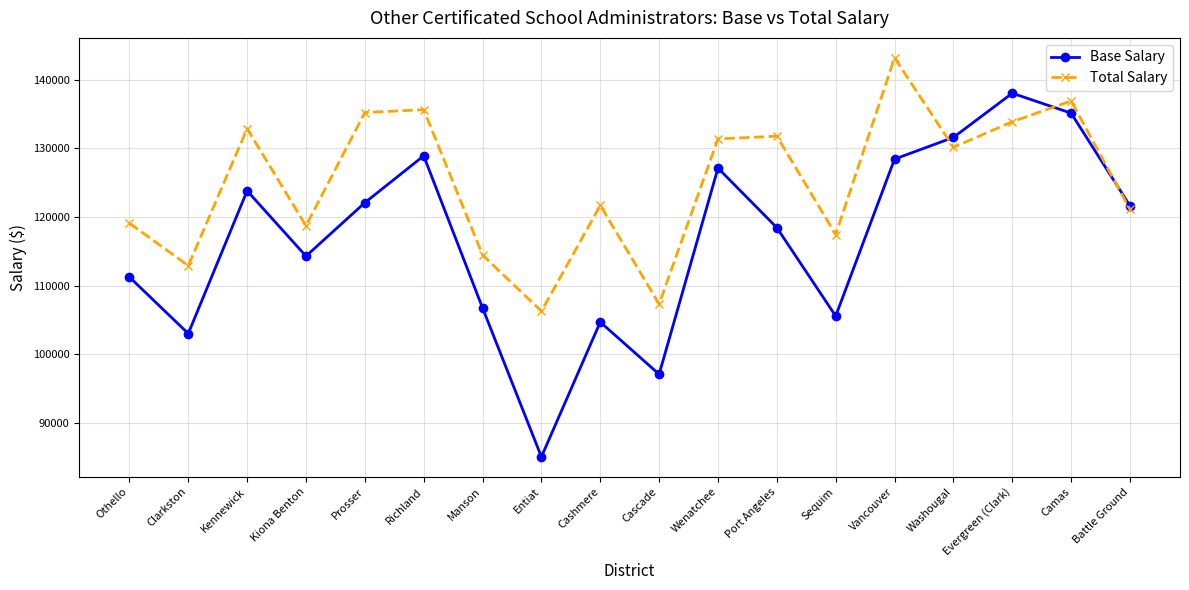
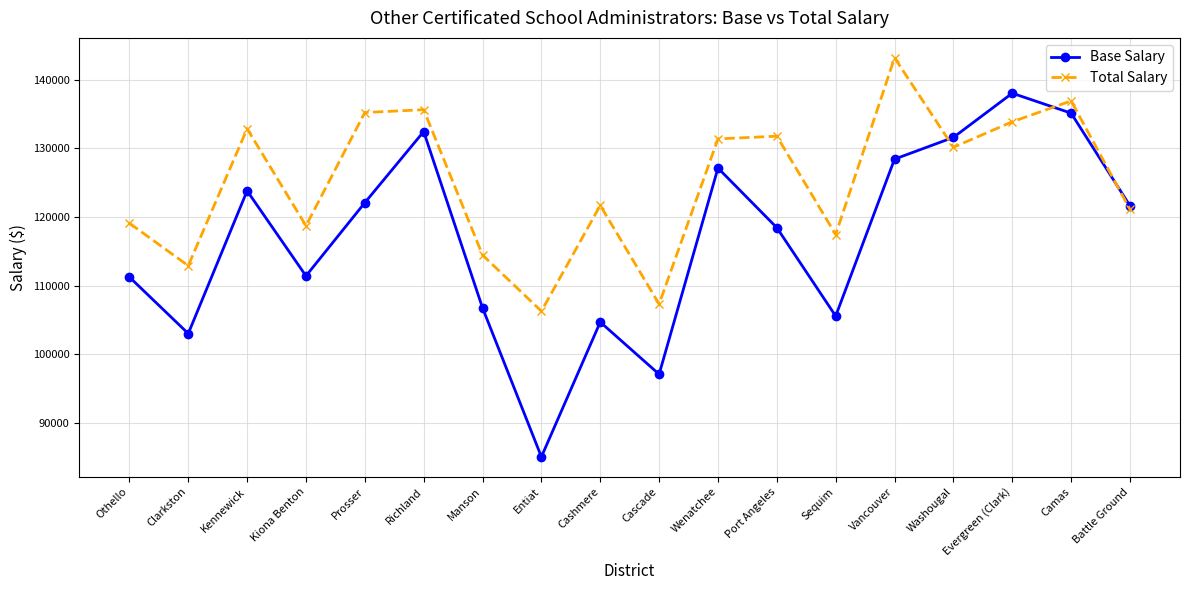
Base Salary, Kiona Benton: 114000 -> 111000
Base Salary, Richland: 129000 -> 132000
